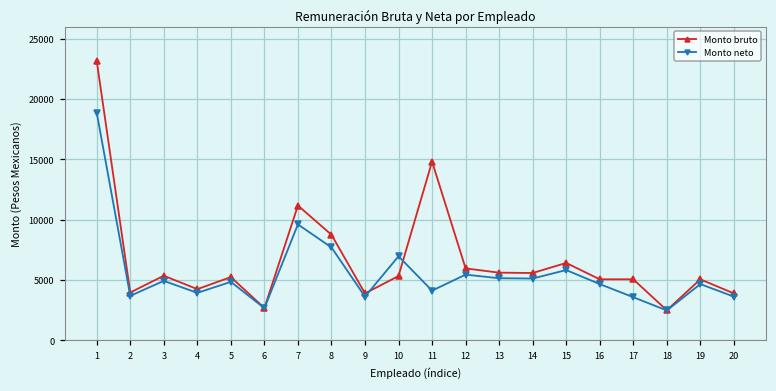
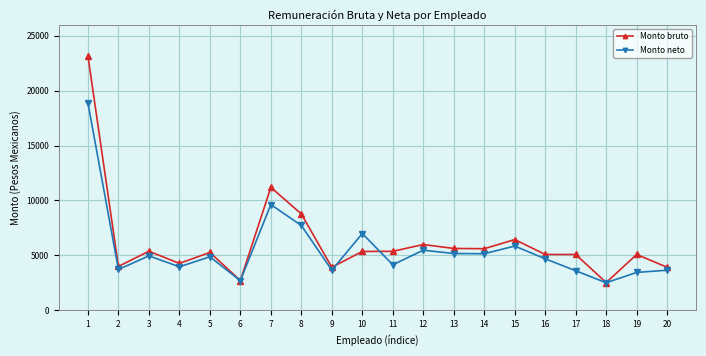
Monto bruto, 11: 14800 -> 5400
Monto neto, 19: 4700 -> 3400
